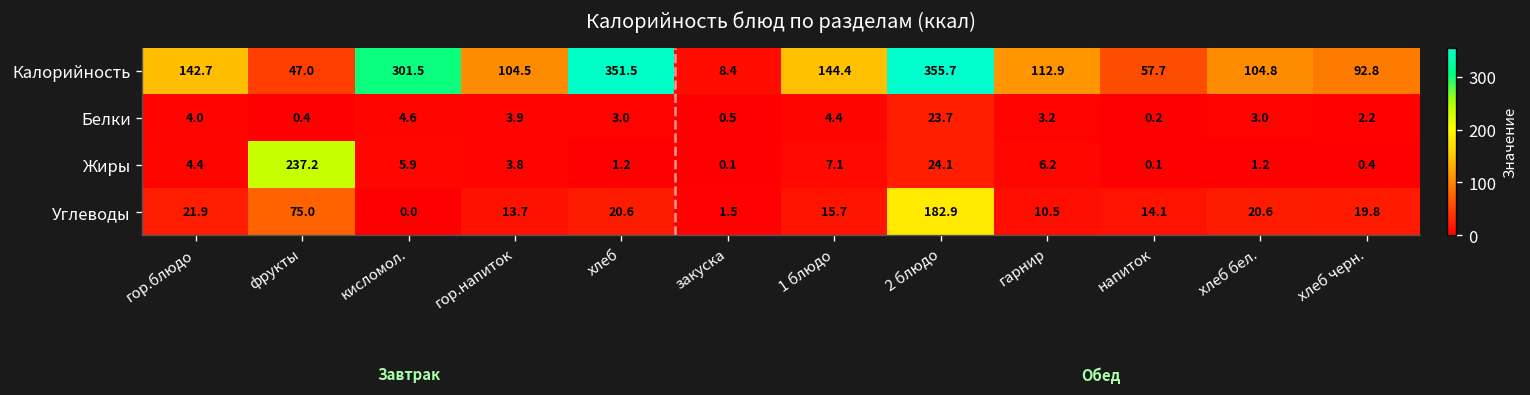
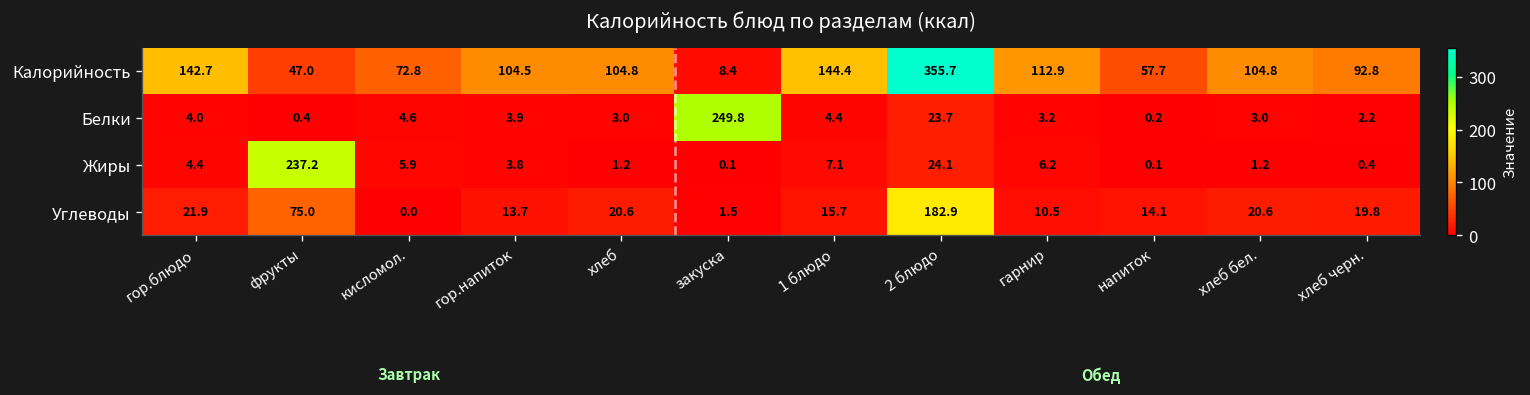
Калорийность, кисломол.: 301.5 -> 72.8
Калорийность, хлеб: 351.5 -> 104.8
Белки, закуска: 0.5 -> 249.8
